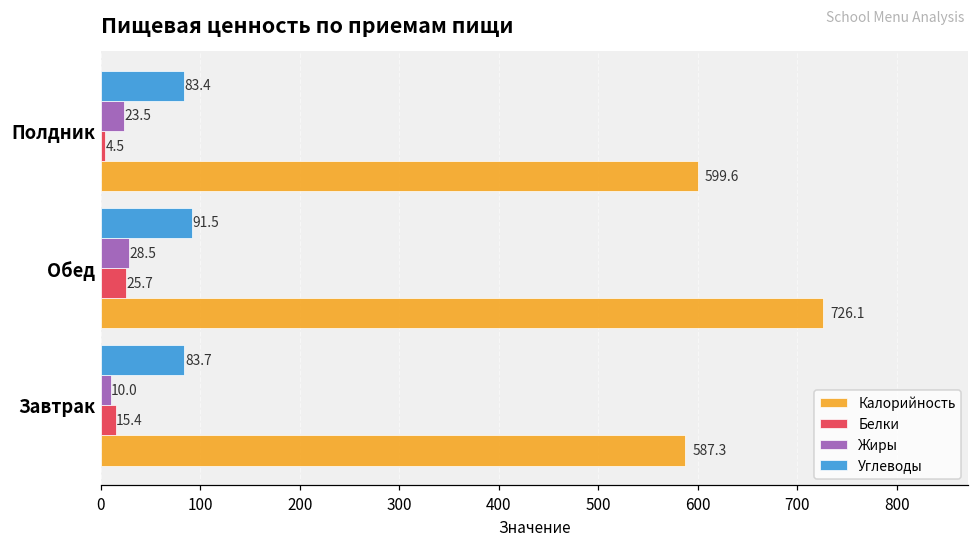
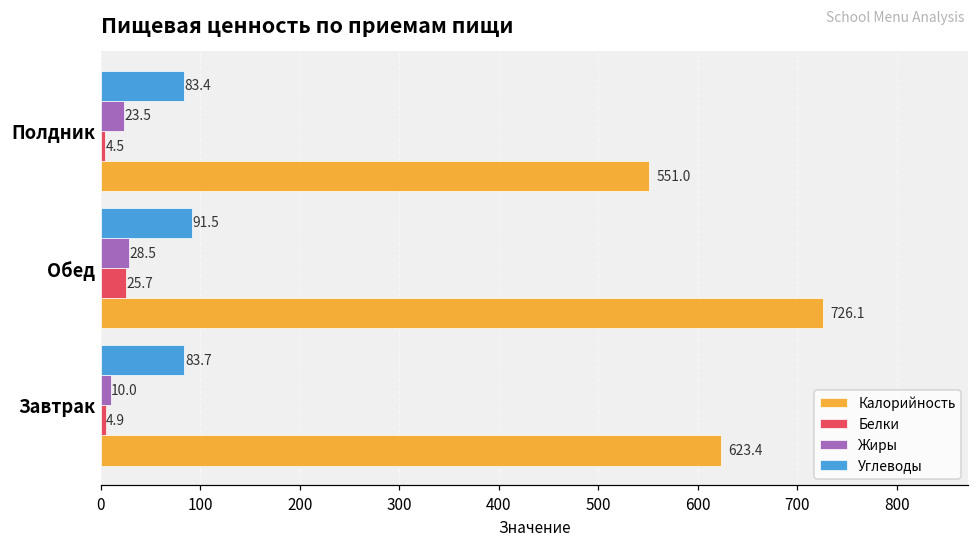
Калорийность, Полдник: 599.6 -> 551.0
Белки, Завтрак: 15.4 -> 4.9
Калорийность, Завтрак: 587.3 -> 623.4
